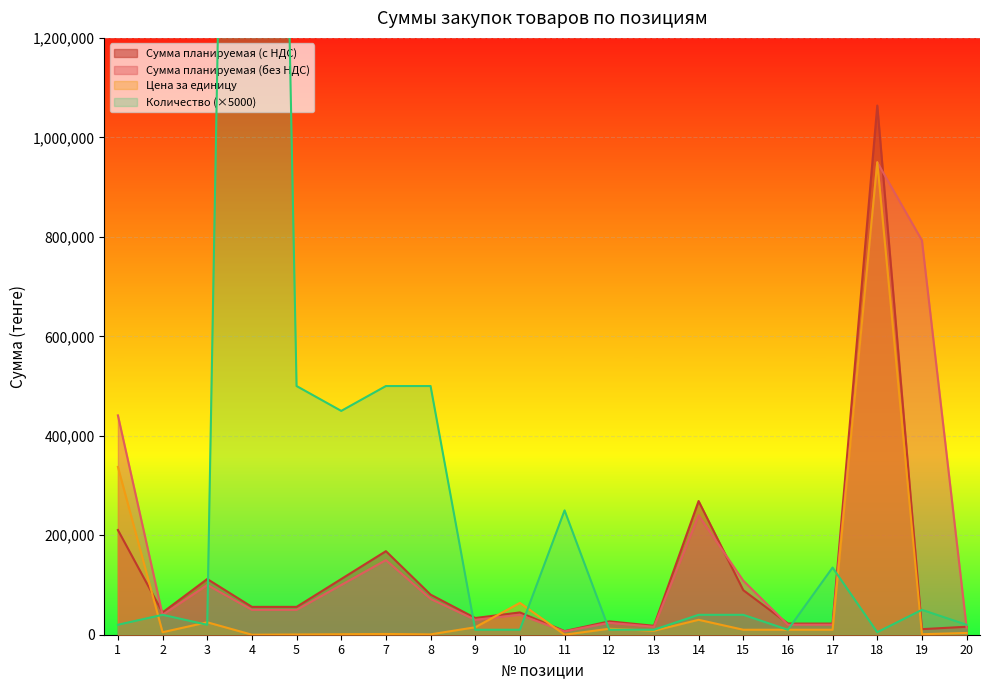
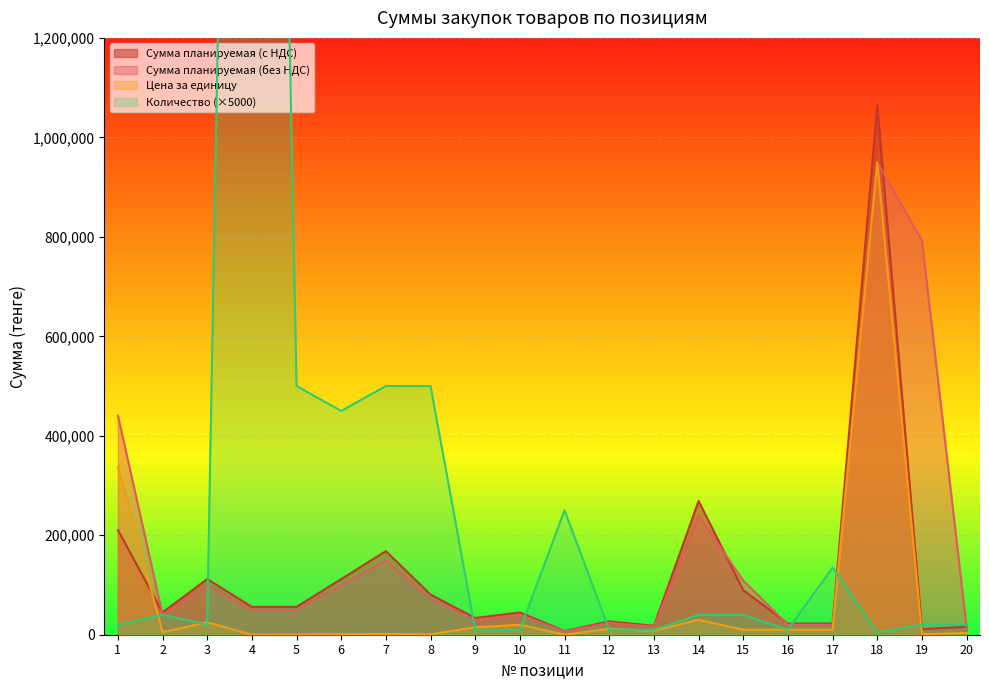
Цена за единицу, 10: 60,000 -> 20,000
Количество (×5000), 19: 50,000 -> 20,000
